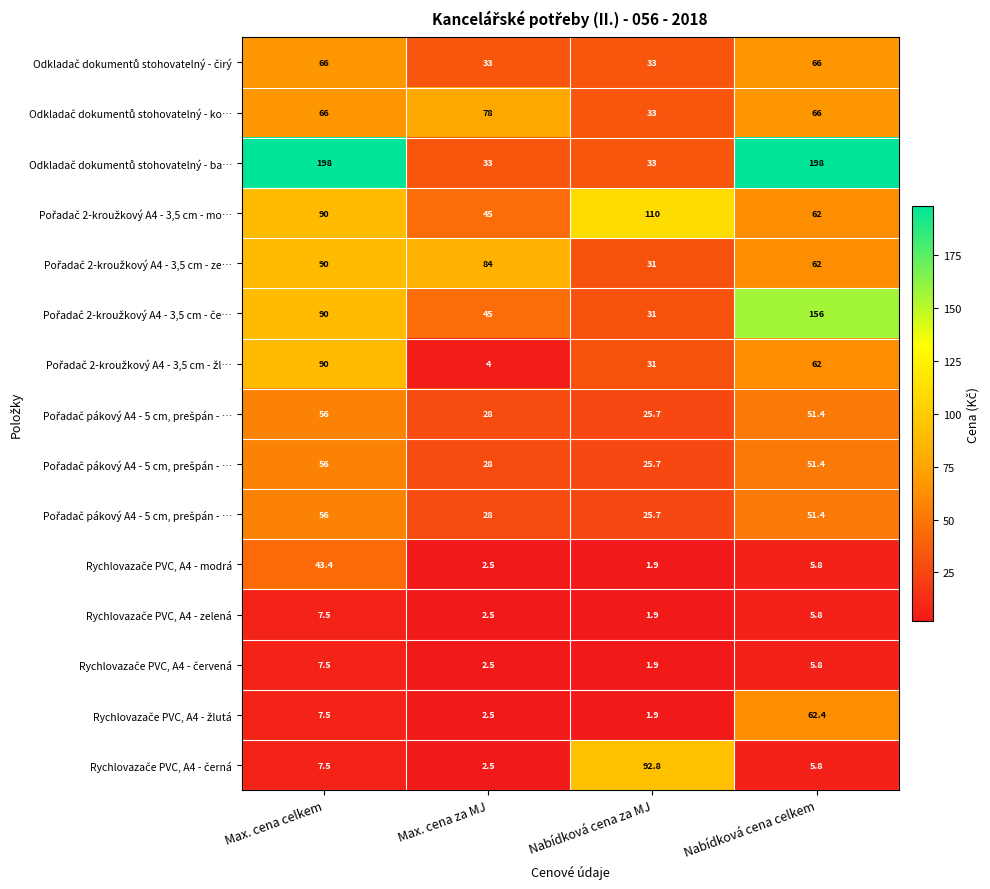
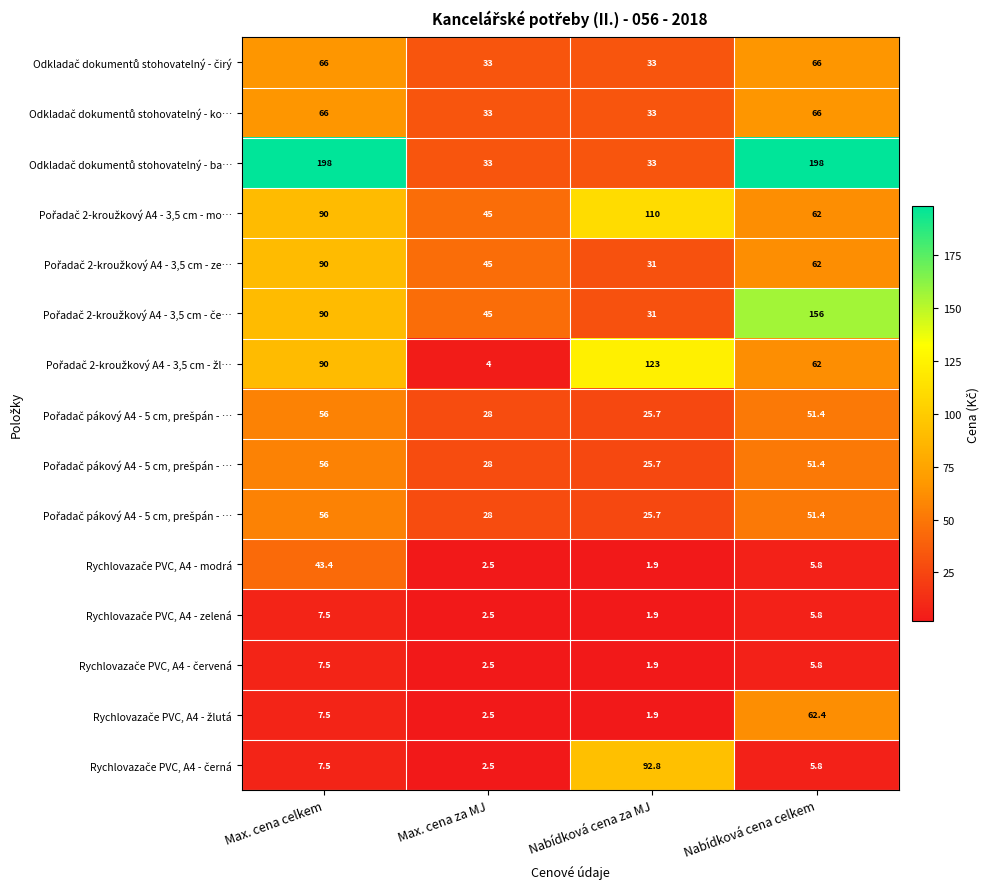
Odkladač dokumentů stohovatelný - ko…, Max. cena za MJ: 78 -> 33
Pořadač 2-kroužkový A4 - 3,5 cm - ze…, Max. cena za MJ: 84 -> 45
Pořadač 2-kroužkový A4 - 3,5 cm - žl…, Nabídková cena za MJ: 31 -> 123
